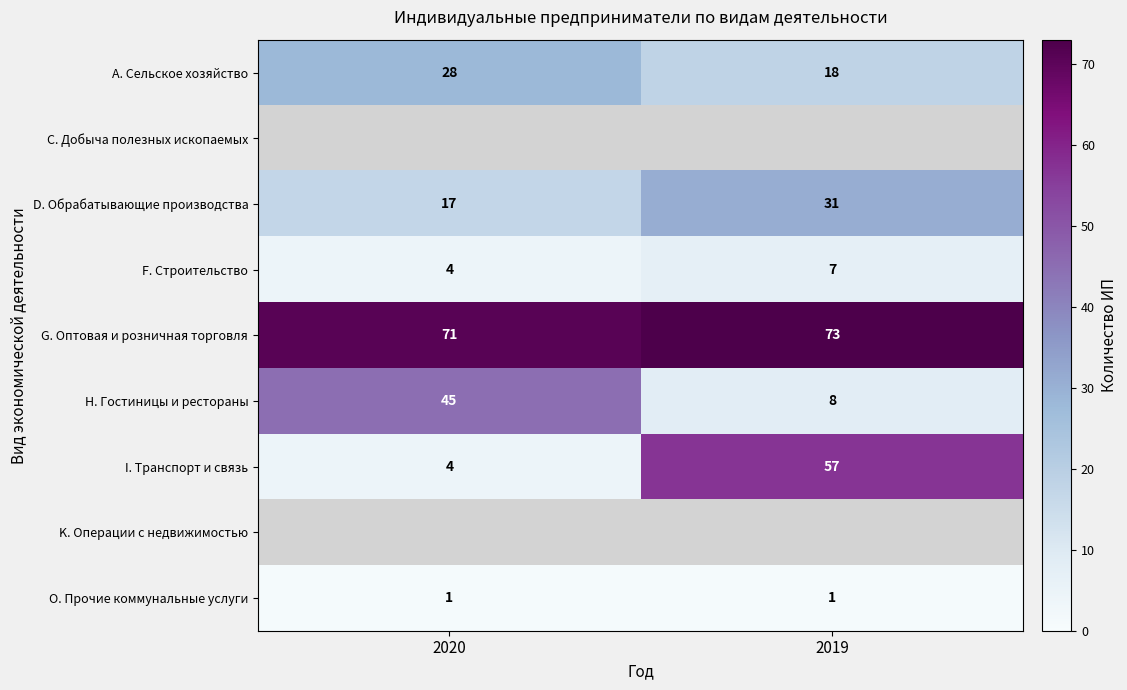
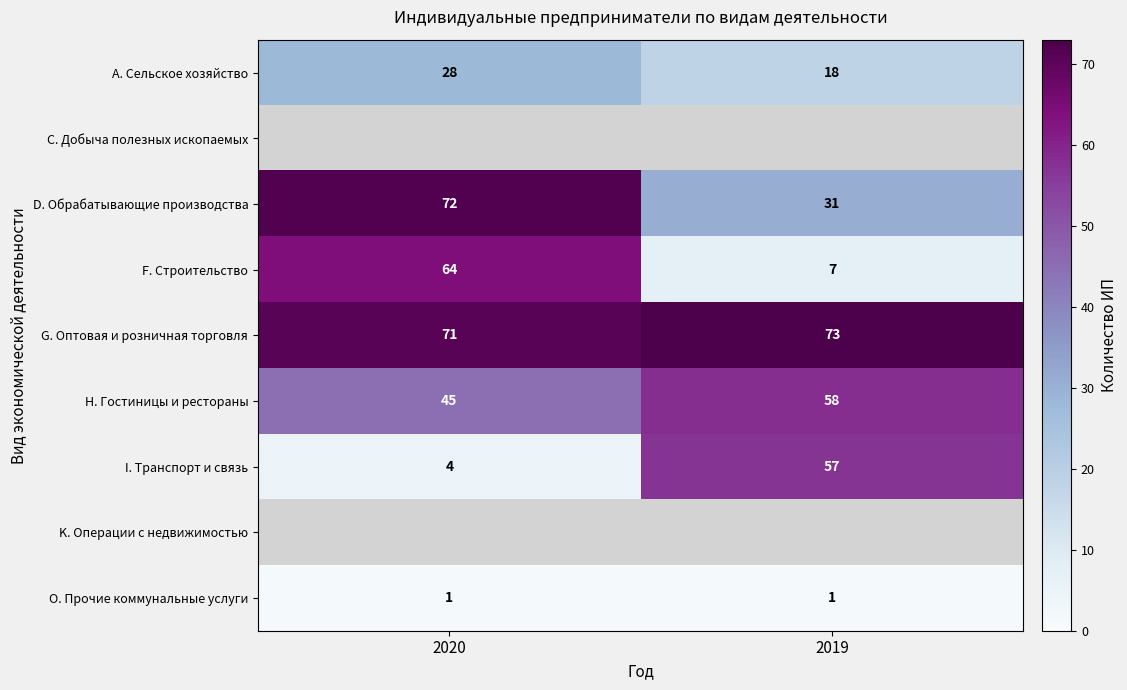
D. Обрабатывающие производства, 2020: 17 -> 72
F. Строительство, 2020: 4 -> 64
H. Гостиницы и рестораны, 2019: 8 -> 58
